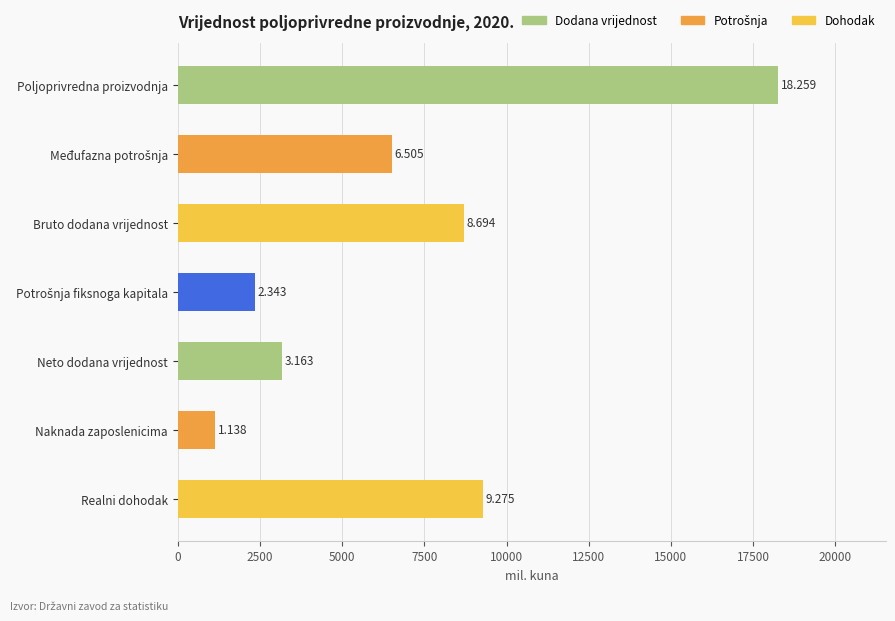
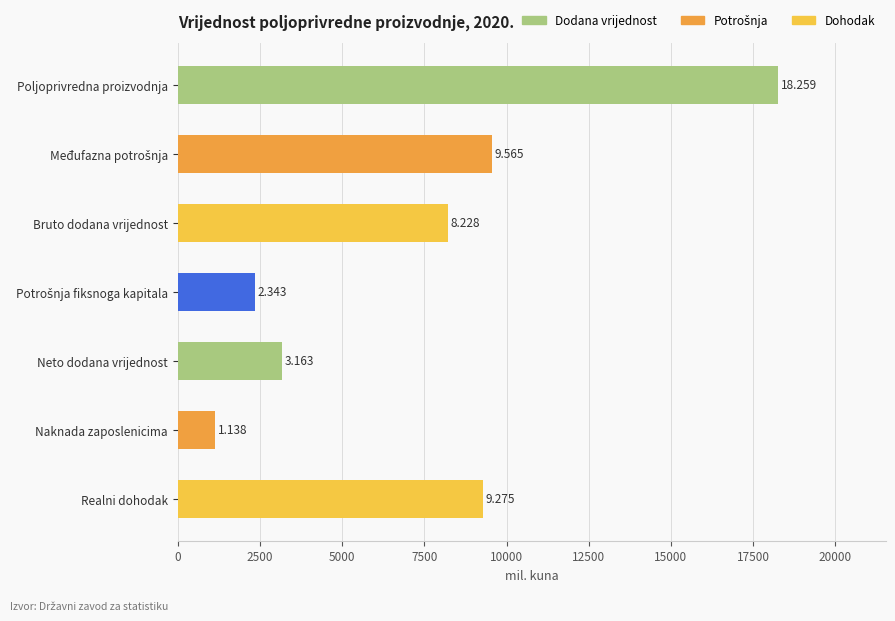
Međufazna potrošnja: 6.505 -> 9.565
Bruto dodana vrijednost: 8.694 -> 8.228
